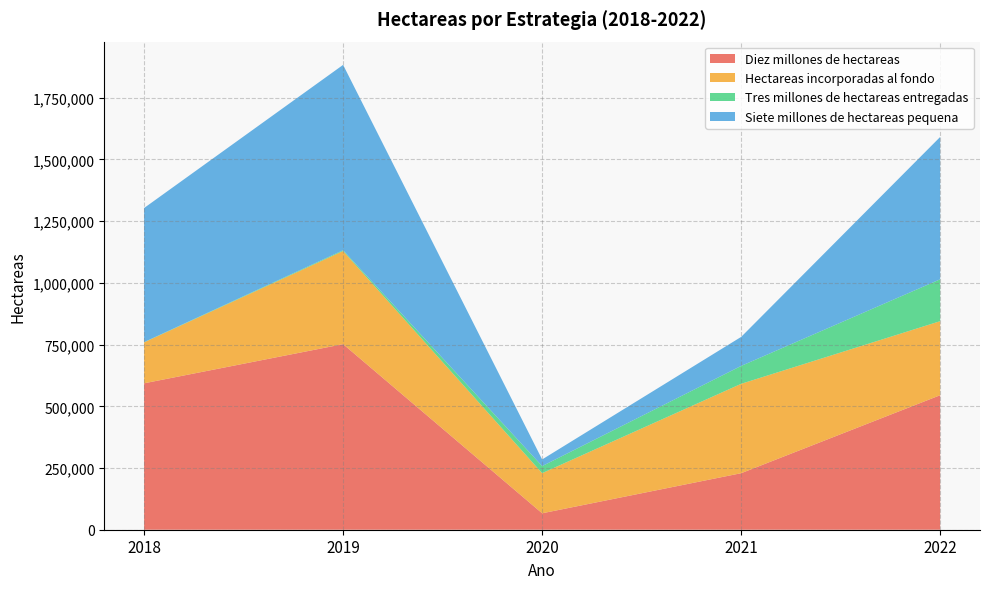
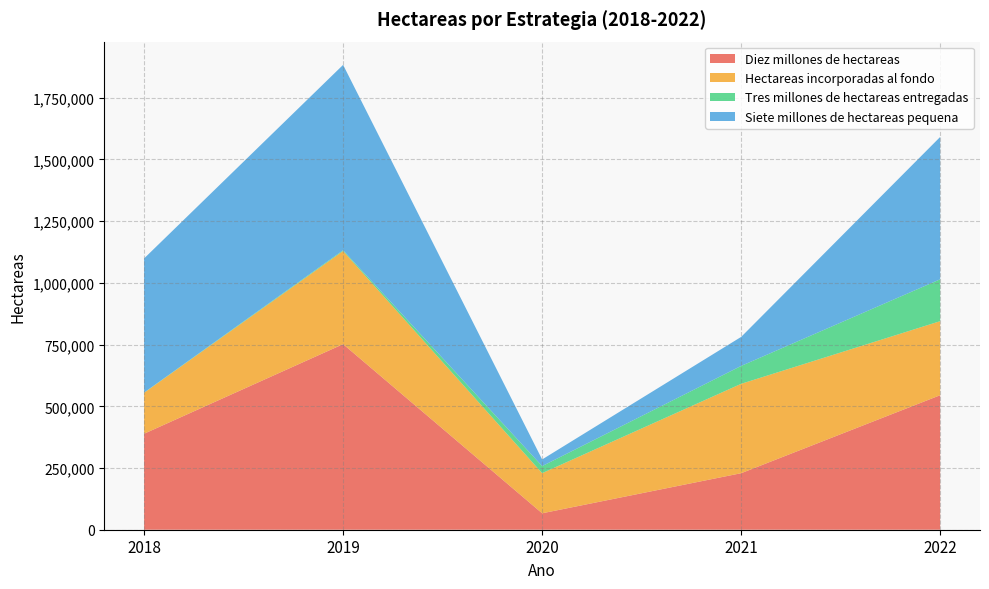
Diez millones de hectareas, 2018: 590,000 -> 390,000
